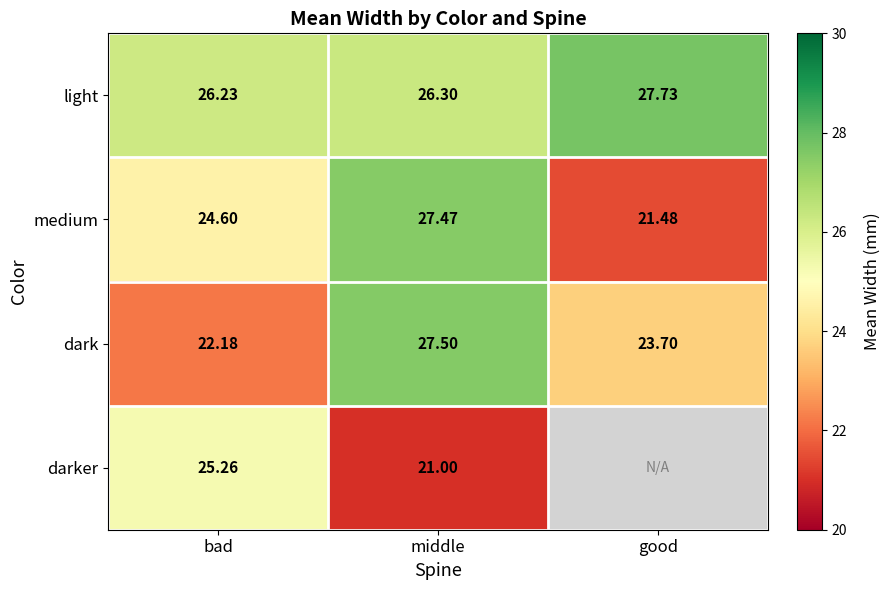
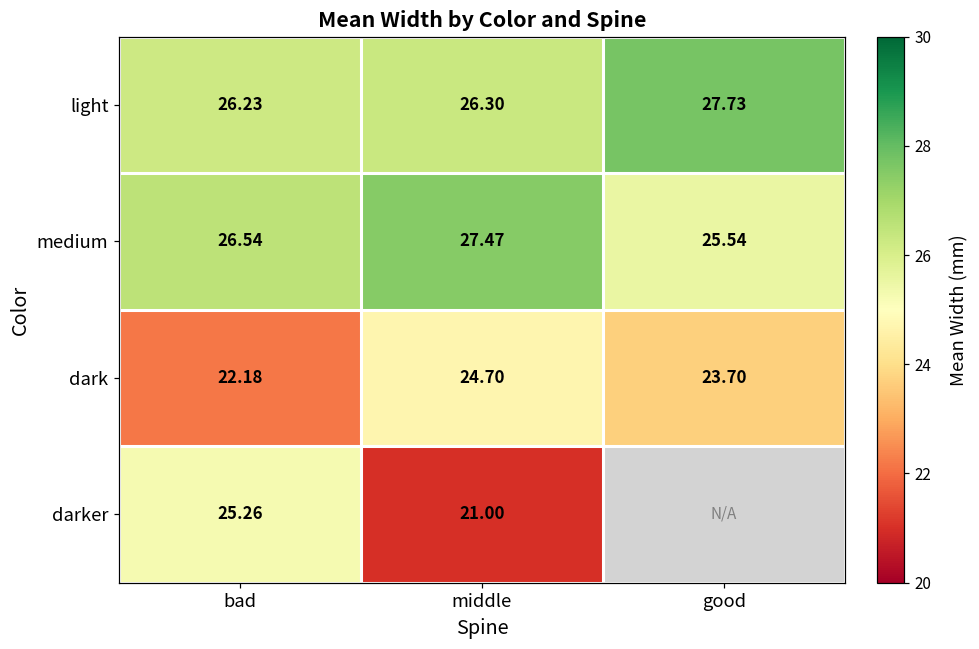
medium, bad: 24.60 -> 26.54
medium, good: 21.48 -> 25.54
dark, middle: 27.50 -> 24.70
